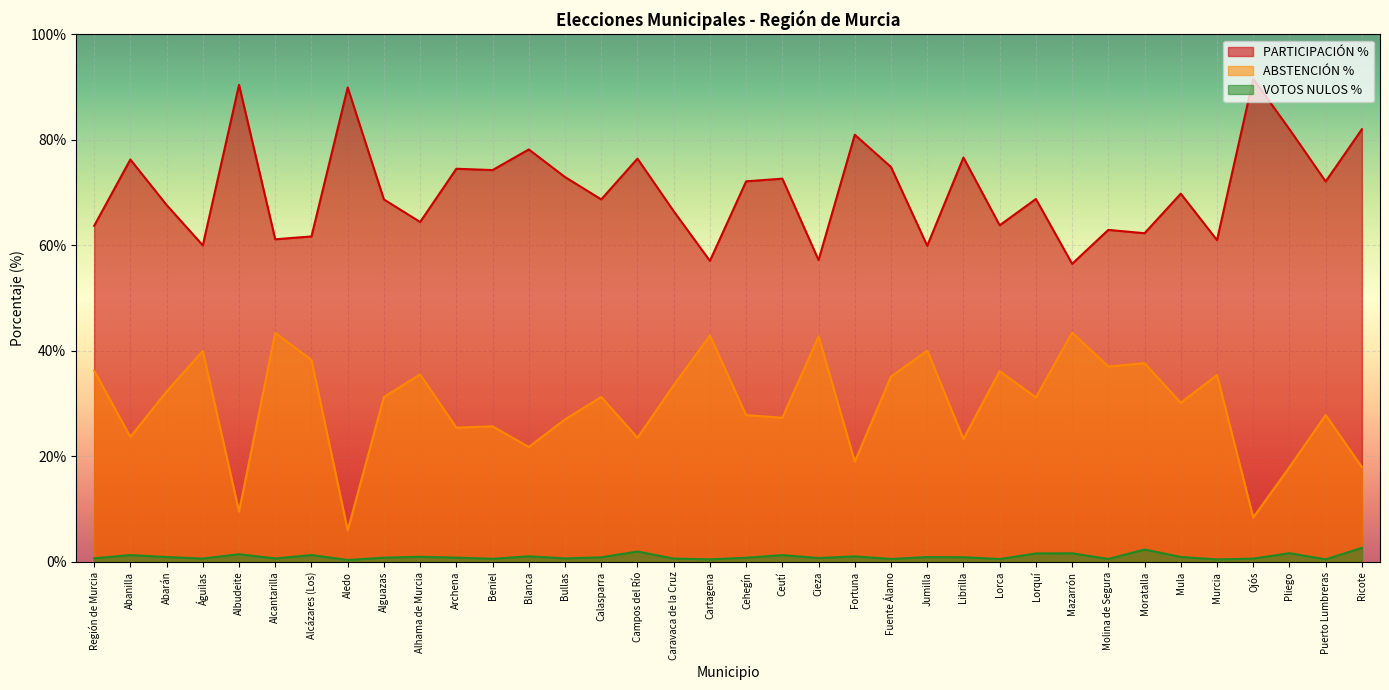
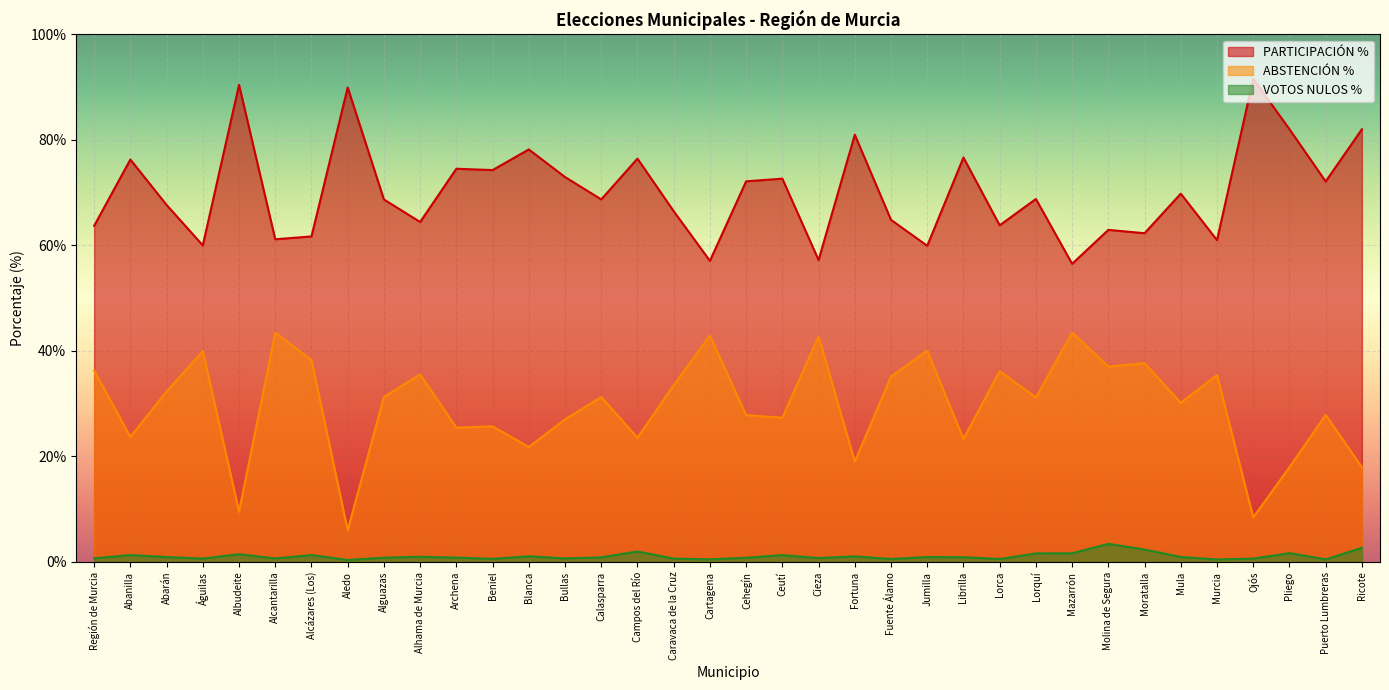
PARTICIPACIÓN %, Fuente Álamo: 75% -> 65%
VOTOS NULOS %, Molina de Segura: 1% -> 3%
